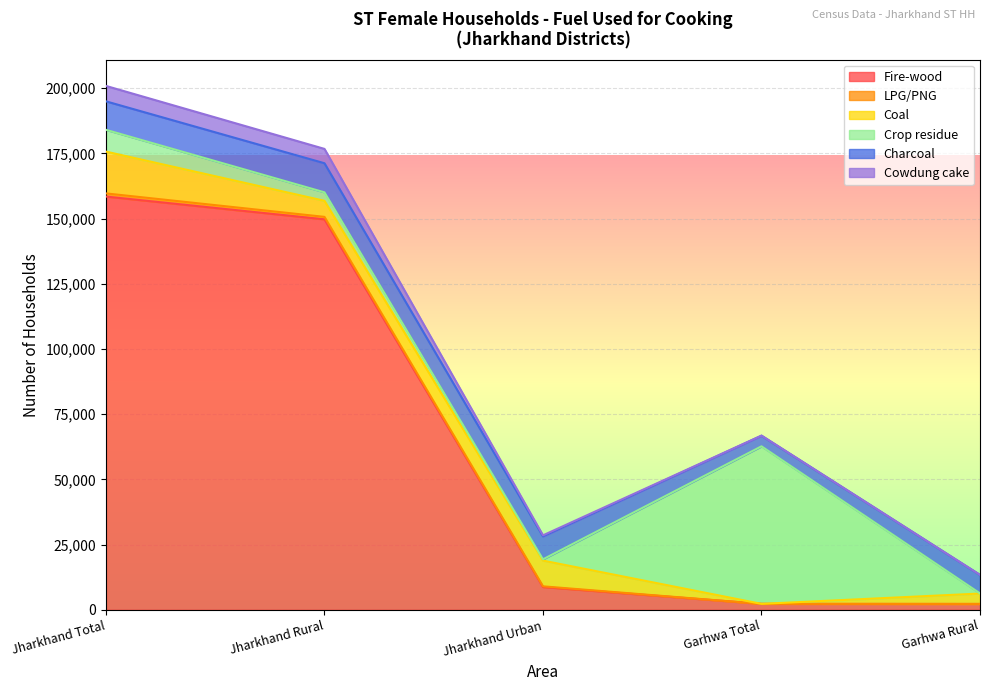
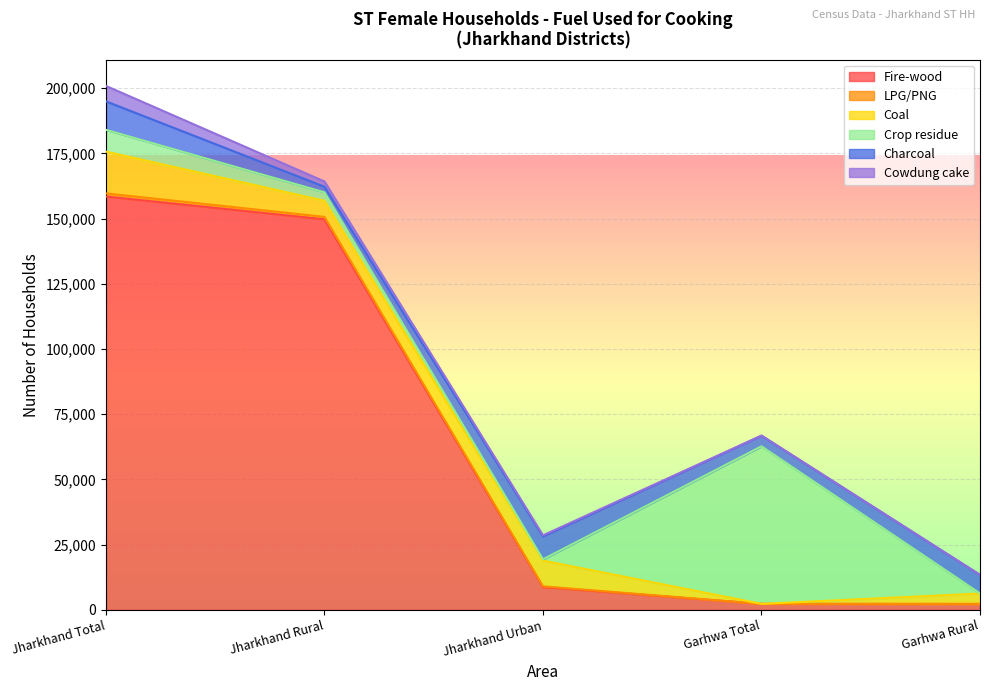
Charcoal, Jharkhand Rural: 11,000 -> 2,000
Cowdung cake, Jharkhand Rural: 6,000 -> 2,000
